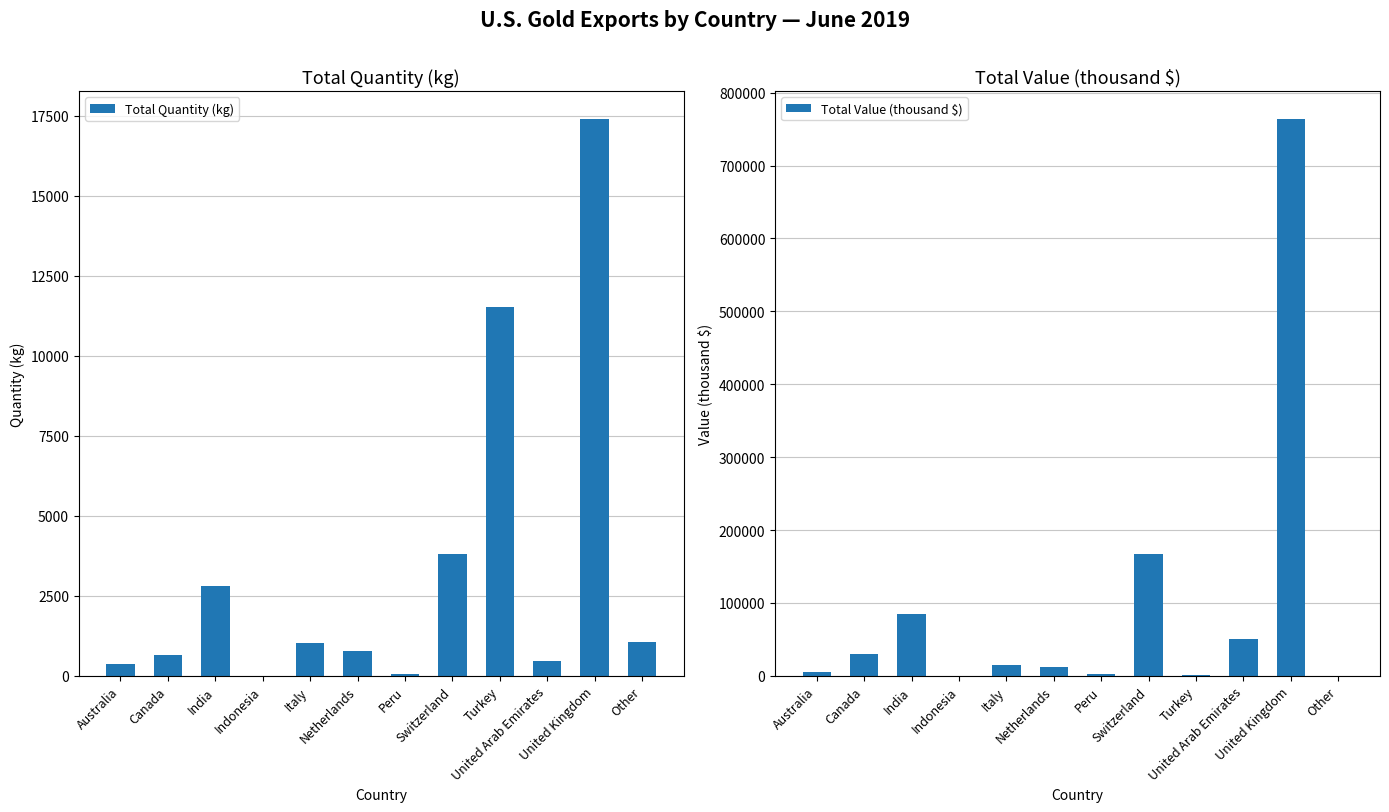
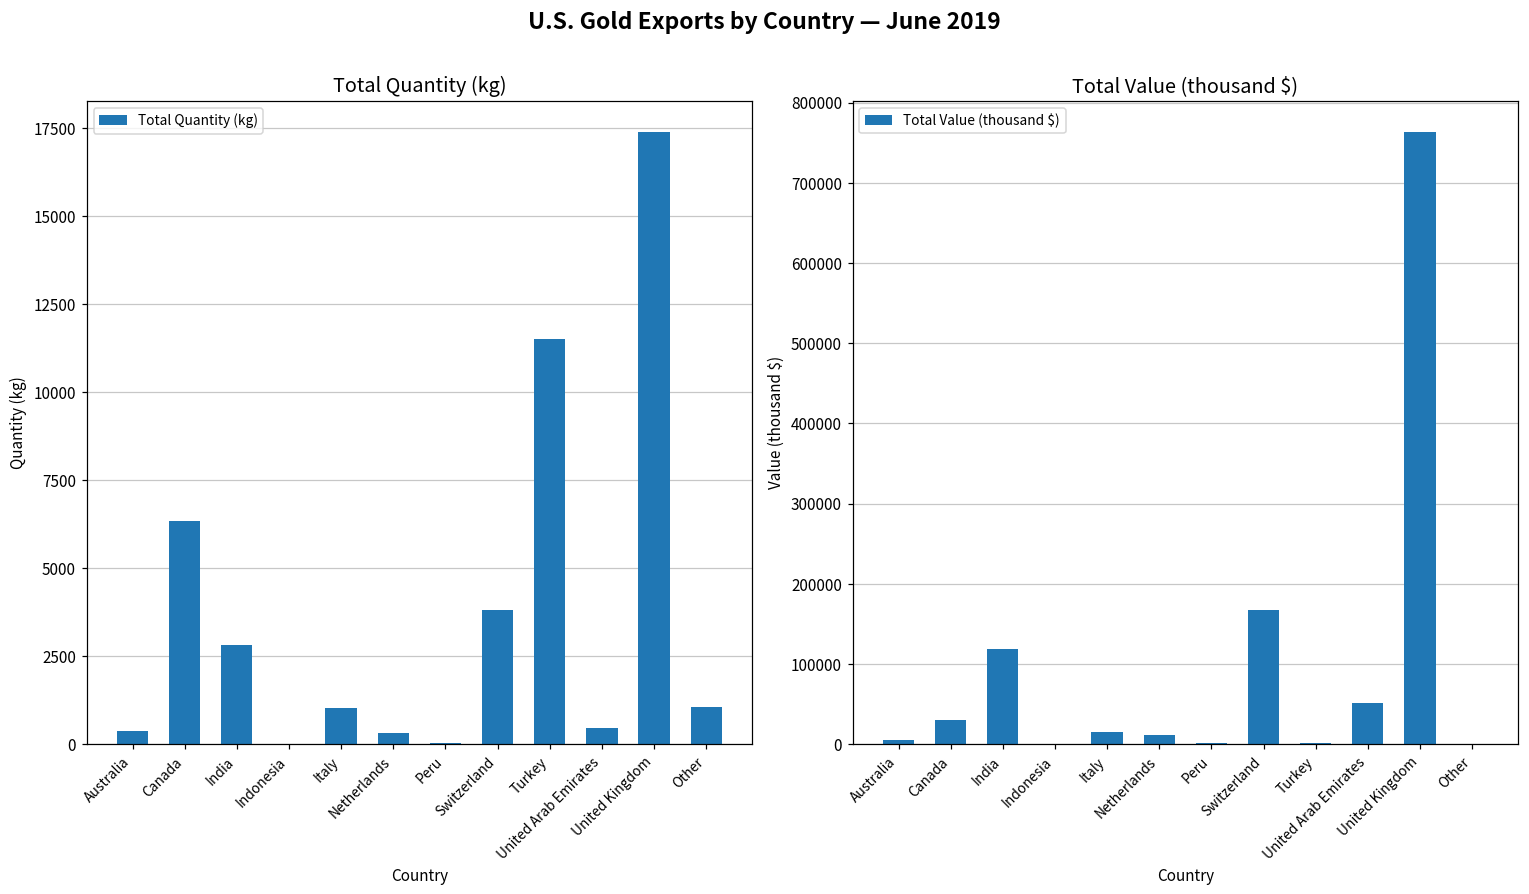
Total Quantity (kg), Canada: 600 -> 6300
Total Quantity (kg), Netherlands: 800 -> 300
Total Value (thousand $), India: 90000 -> 120000
